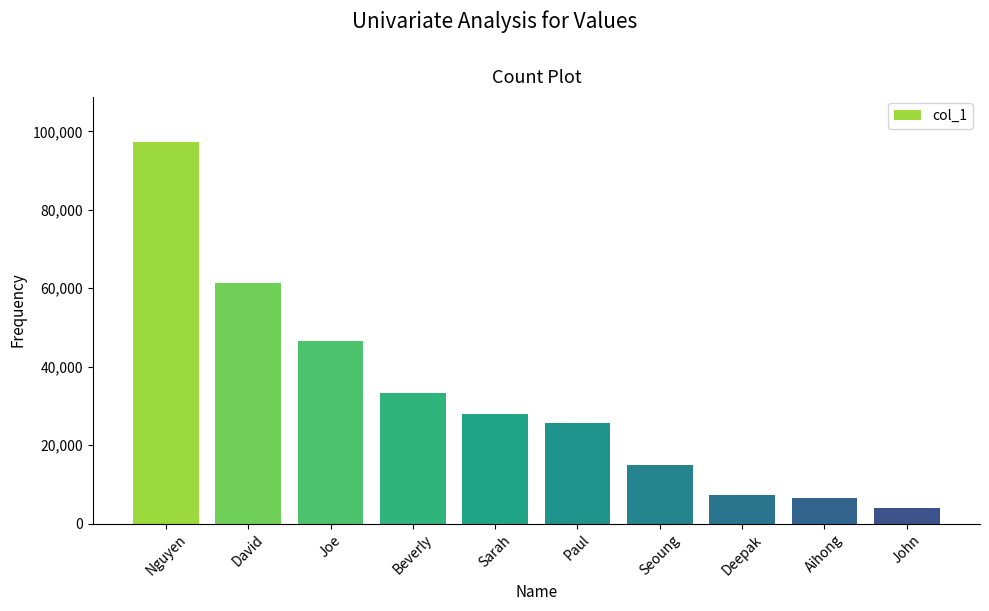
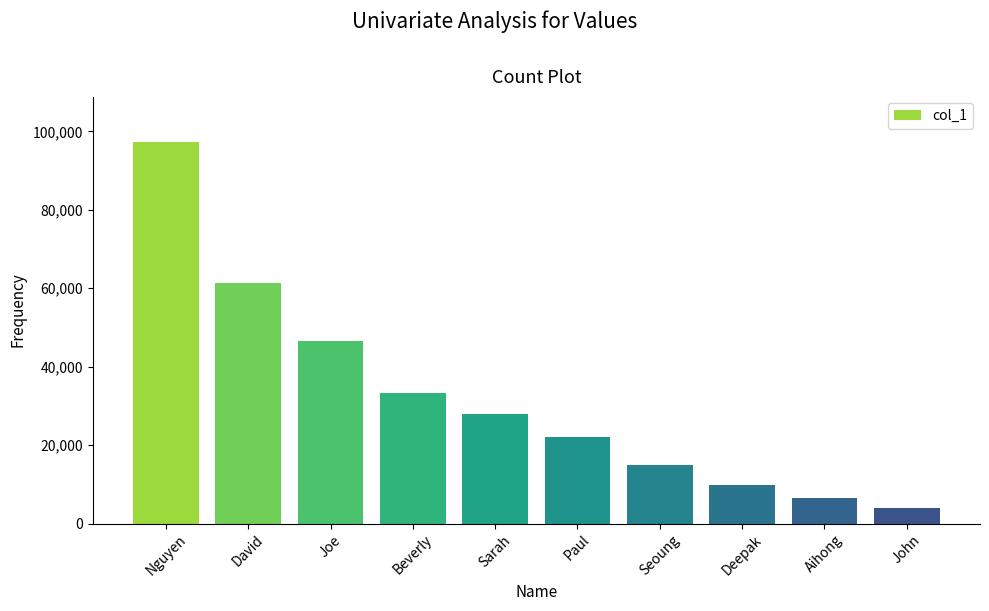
Paul: 26,000 -> 22,000
Deepak: 7,000 -> 10,000
